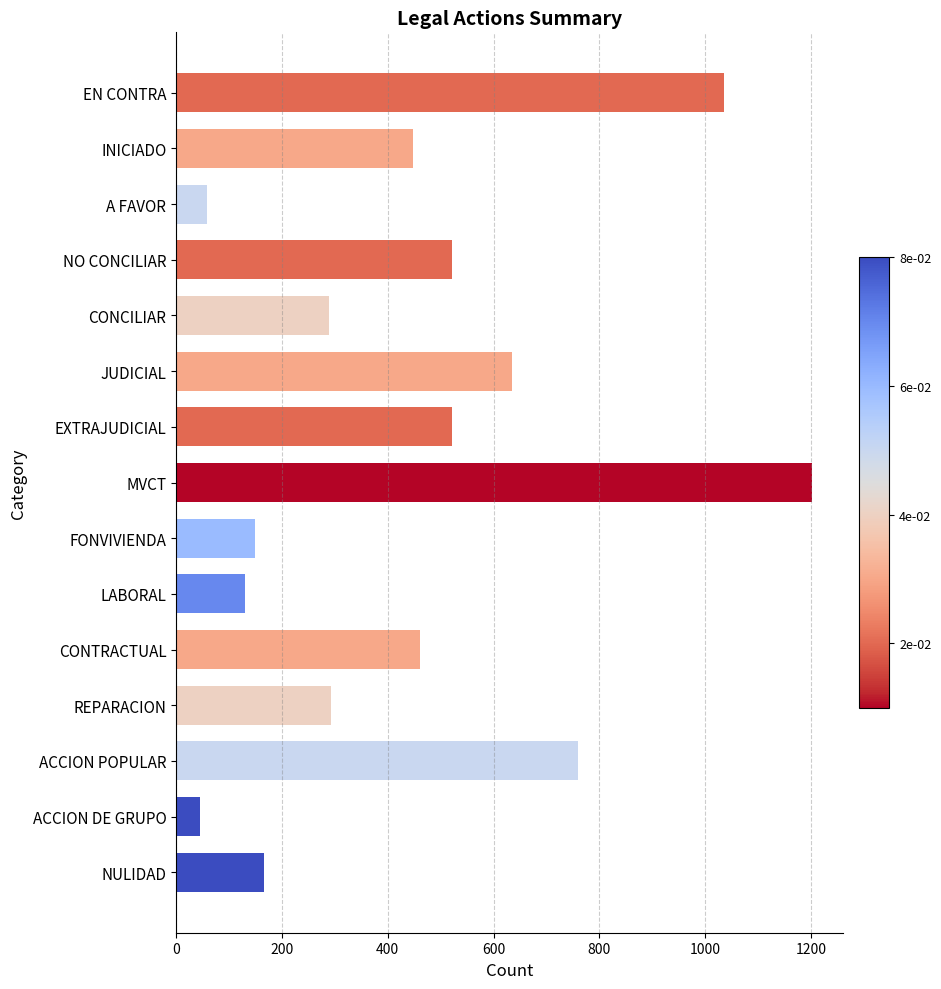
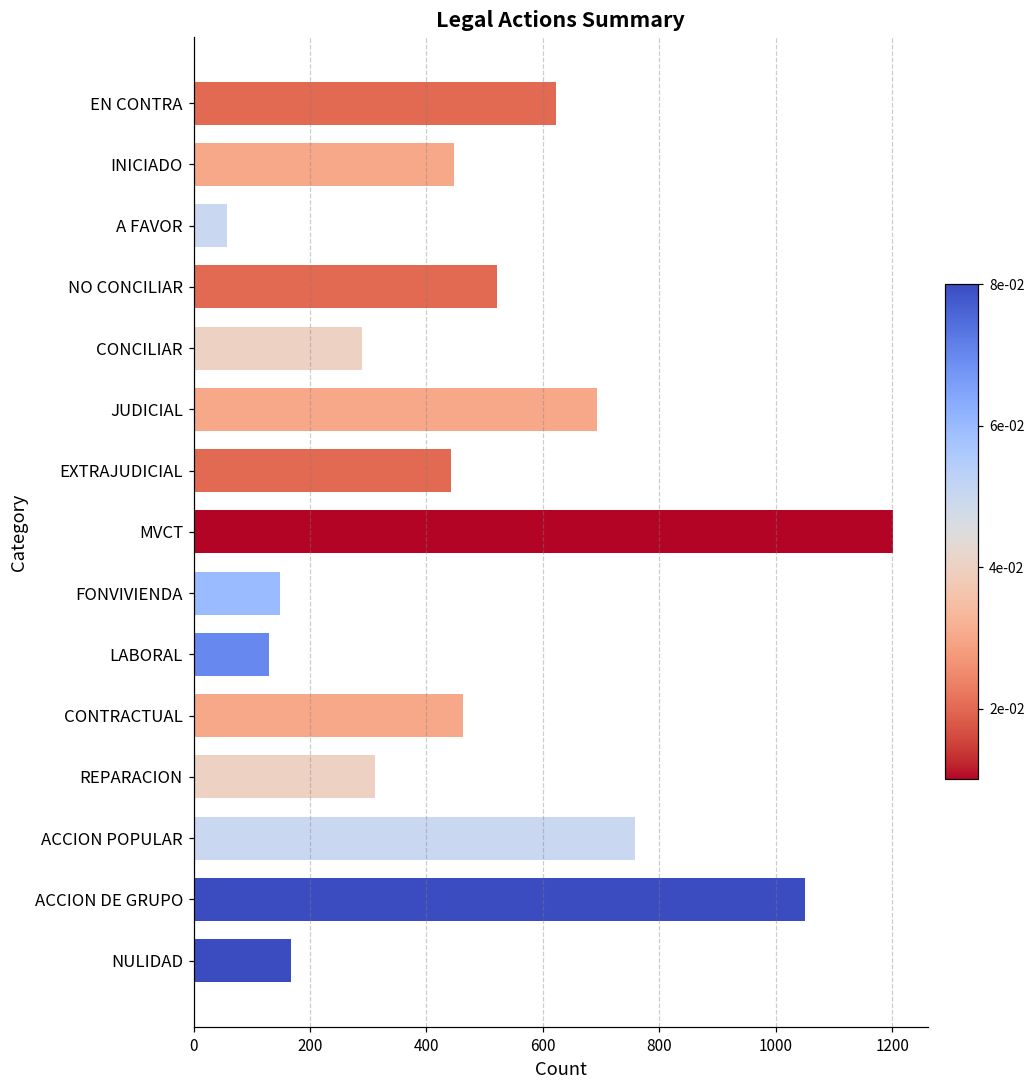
EN CONTRA: 1040 -> 620
JUDICIAL: 630 -> 690
EXTRAJUDICIAL: 520 -> 440
REPARACION: 290 -> 310
ACCION DE GRUPO: 50 -> 1050
